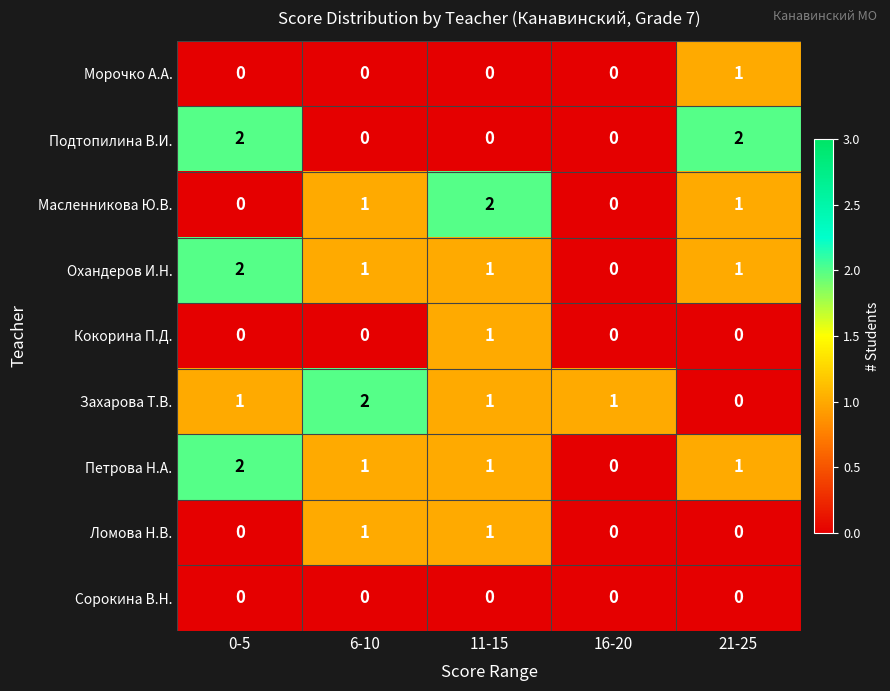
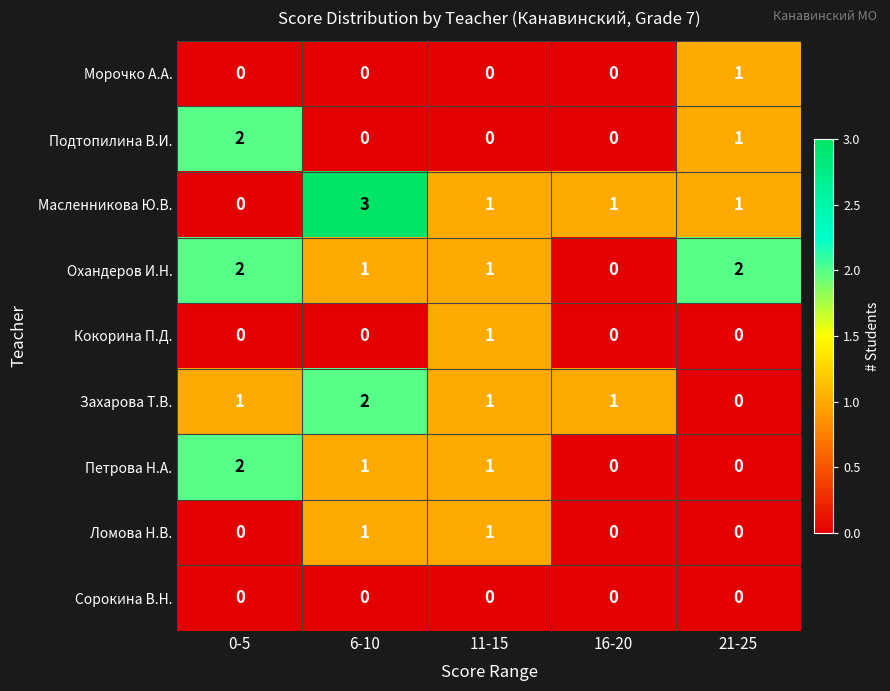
Подтопилина В.И., 21-25: 2 -> 1
Масленникова Ю.В., 6-10: 1 -> 3
Масленникова Ю.В., 11-15: 2 -> 1
Масленникова Ю.В., 16-20: 0 -> 1
Охандеров И.Н., 21-25: 1 -> 2
Петрова Н.А., 21-25: 1 -> 0
